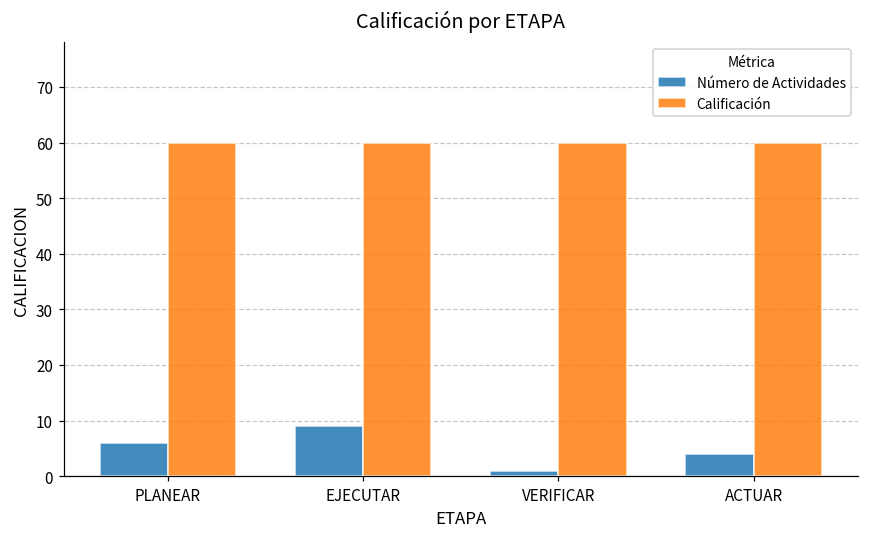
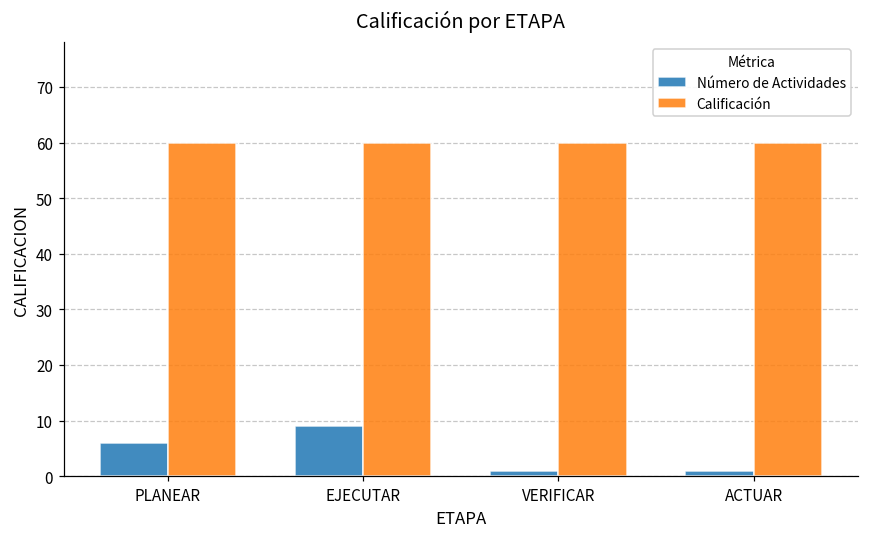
Número de Actividades, ACTUAR: 4 -> 1
